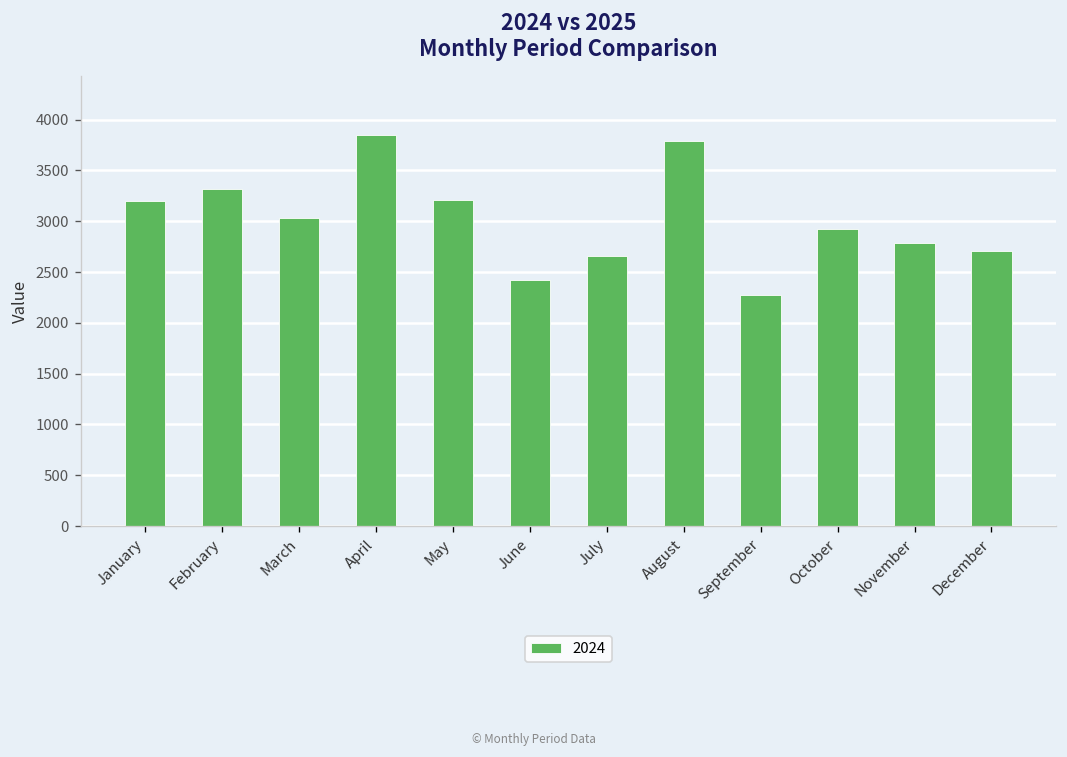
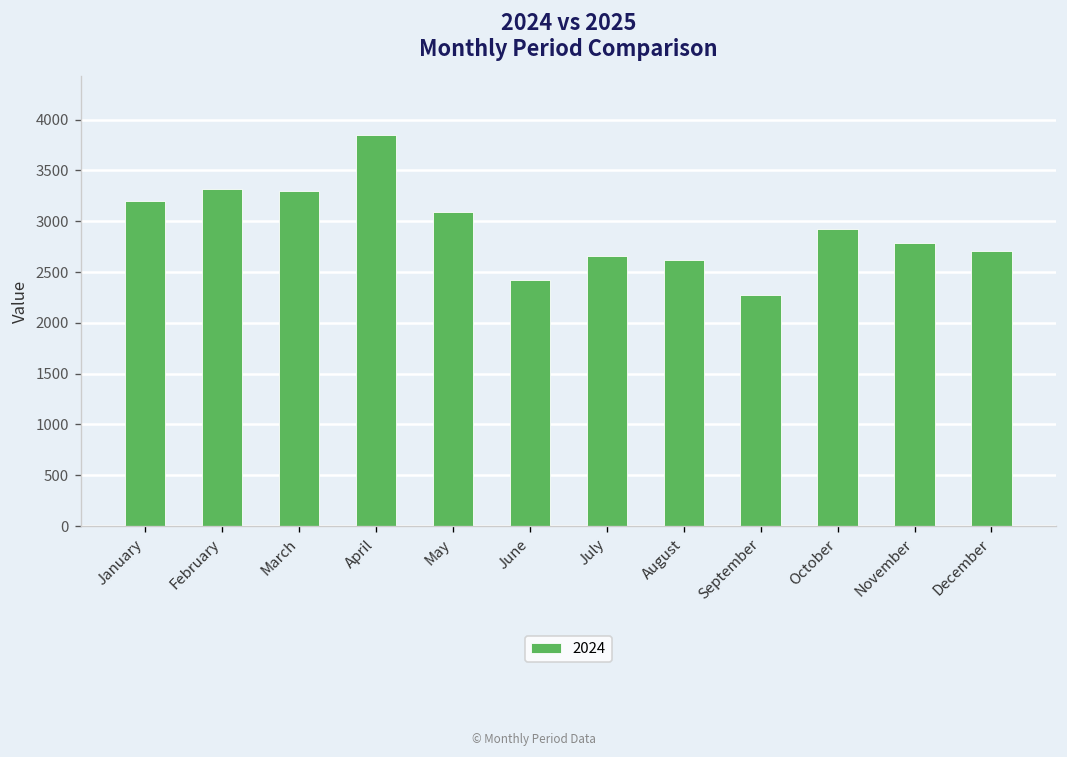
March: 3000 -> 3300
May: 3200 -> 3100
August: 3800 -> 2600
